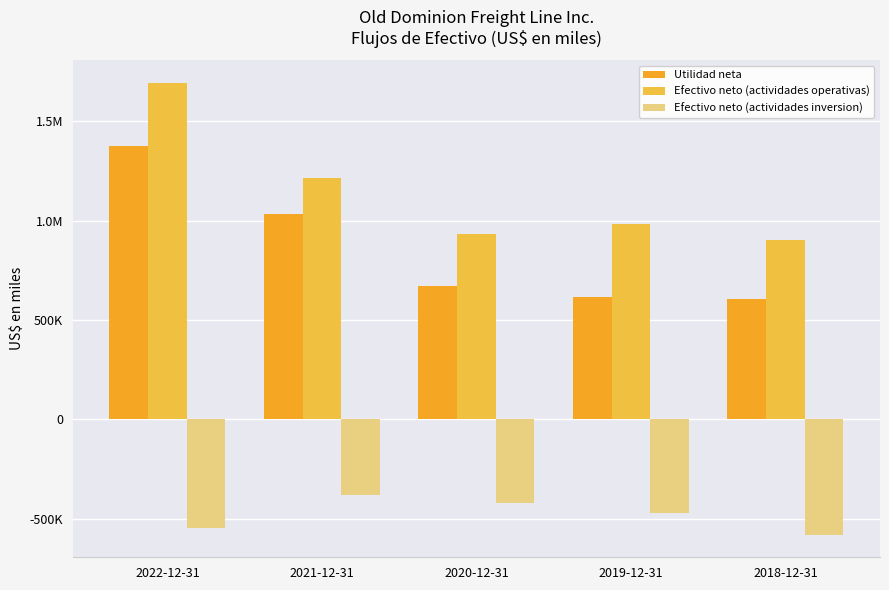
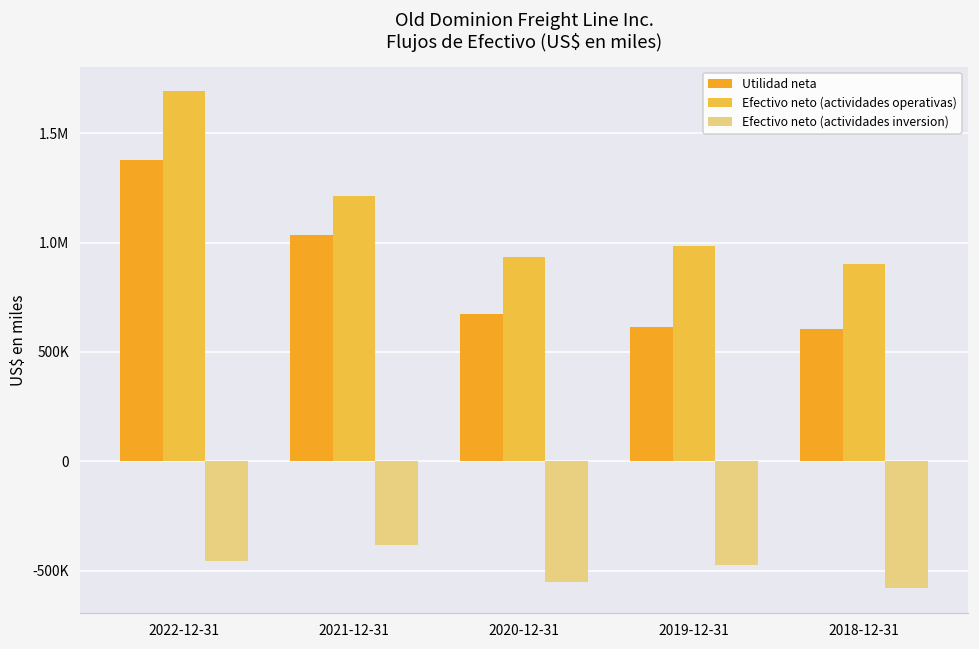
Efectivo neto (actividades inversion), 2022-12-31: -550000 -> -460000
Efectivo neto (actividades inversion), 2020-12-31: -420000 -> -550000
